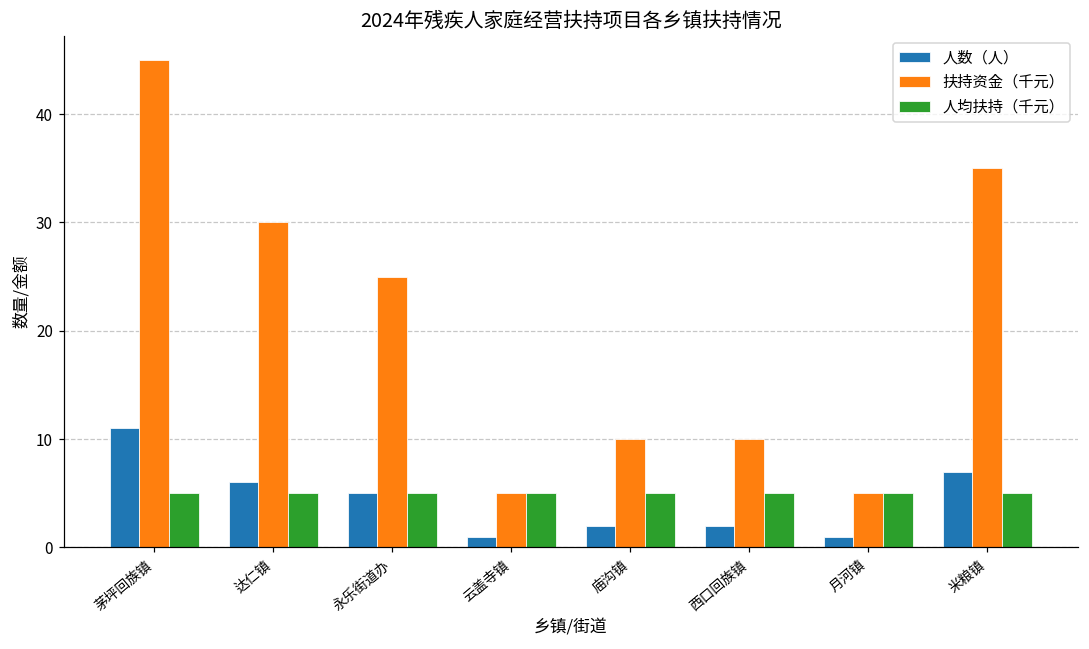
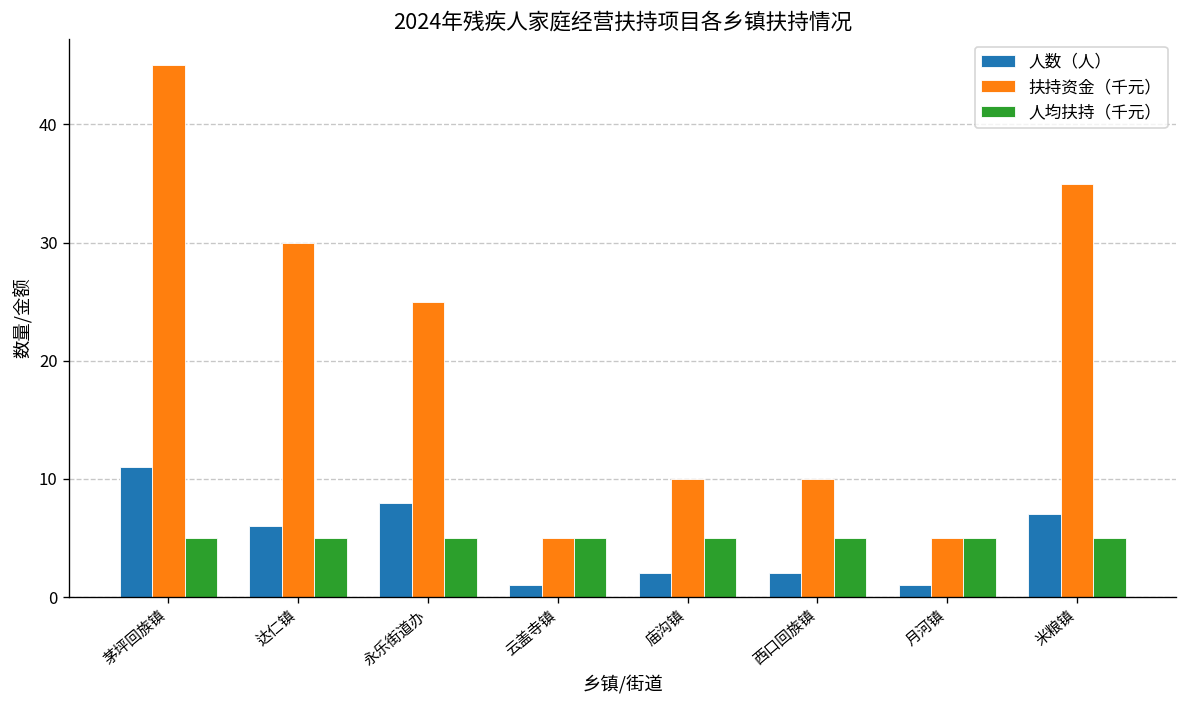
人数（人）, 永乐街道办: 5 -> 8
